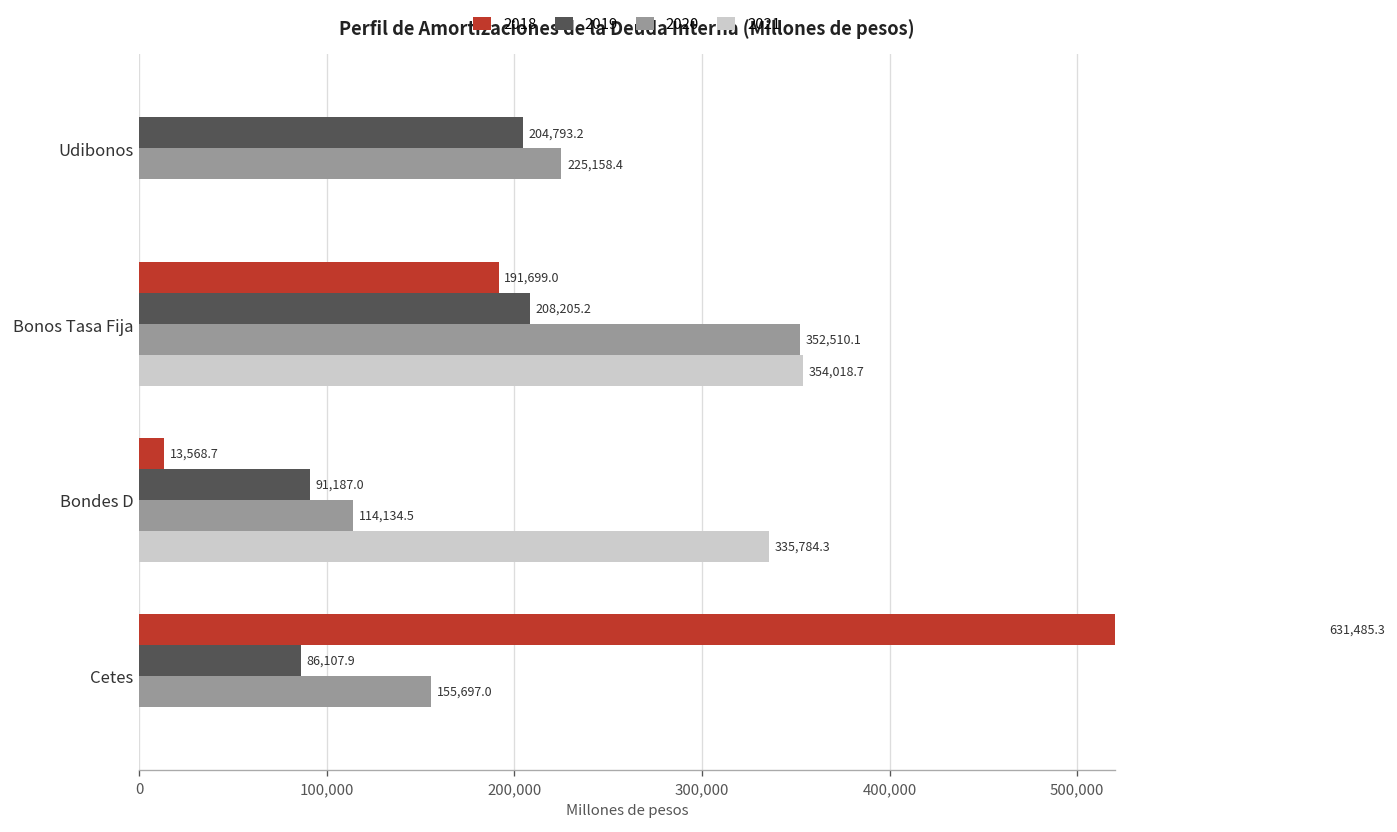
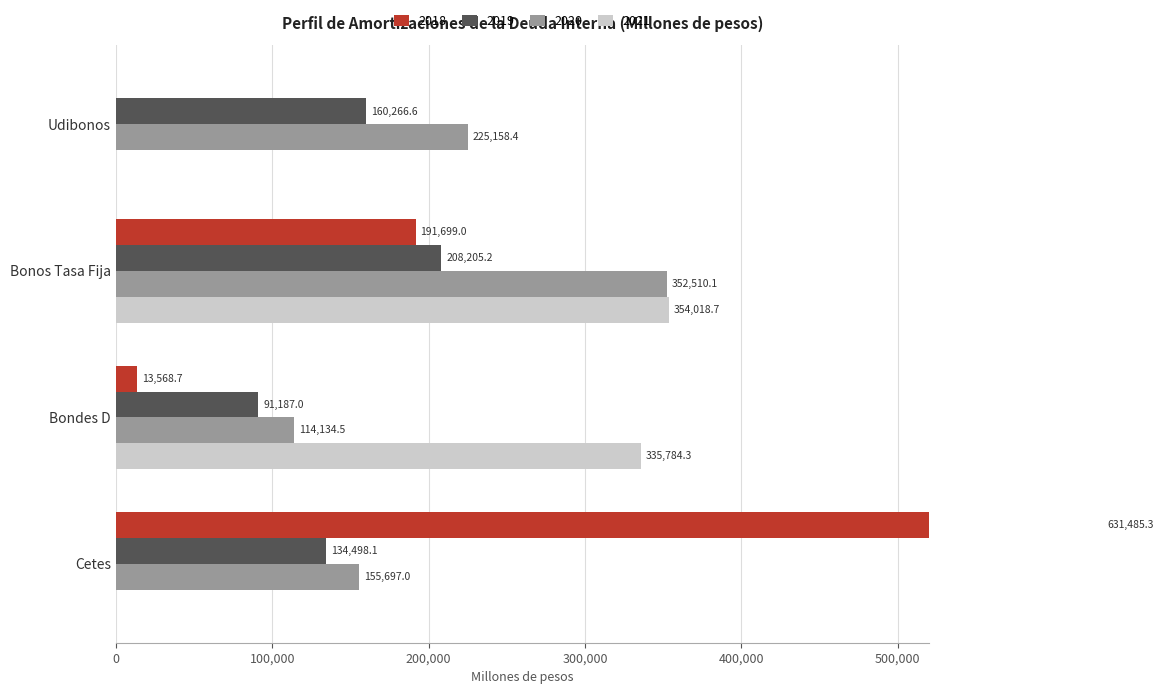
2019, Udibonos: 204,793.2 -> 160,266.6
2019, Cetes: 86,107.9 -> 134,498.1
